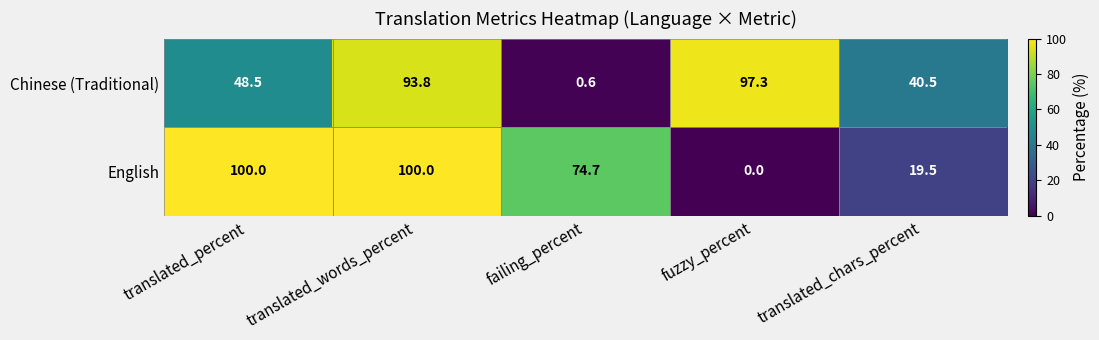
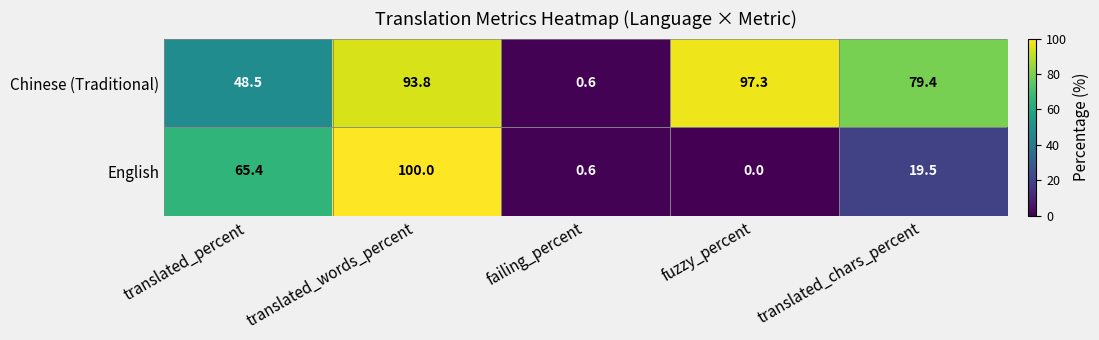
Chinese (Traditional), translated_chars_percent: 40.5 -> 79.4
English, translated_percent: 100.0 -> 65.4
English, failing_percent: 74.7 -> 0.6
